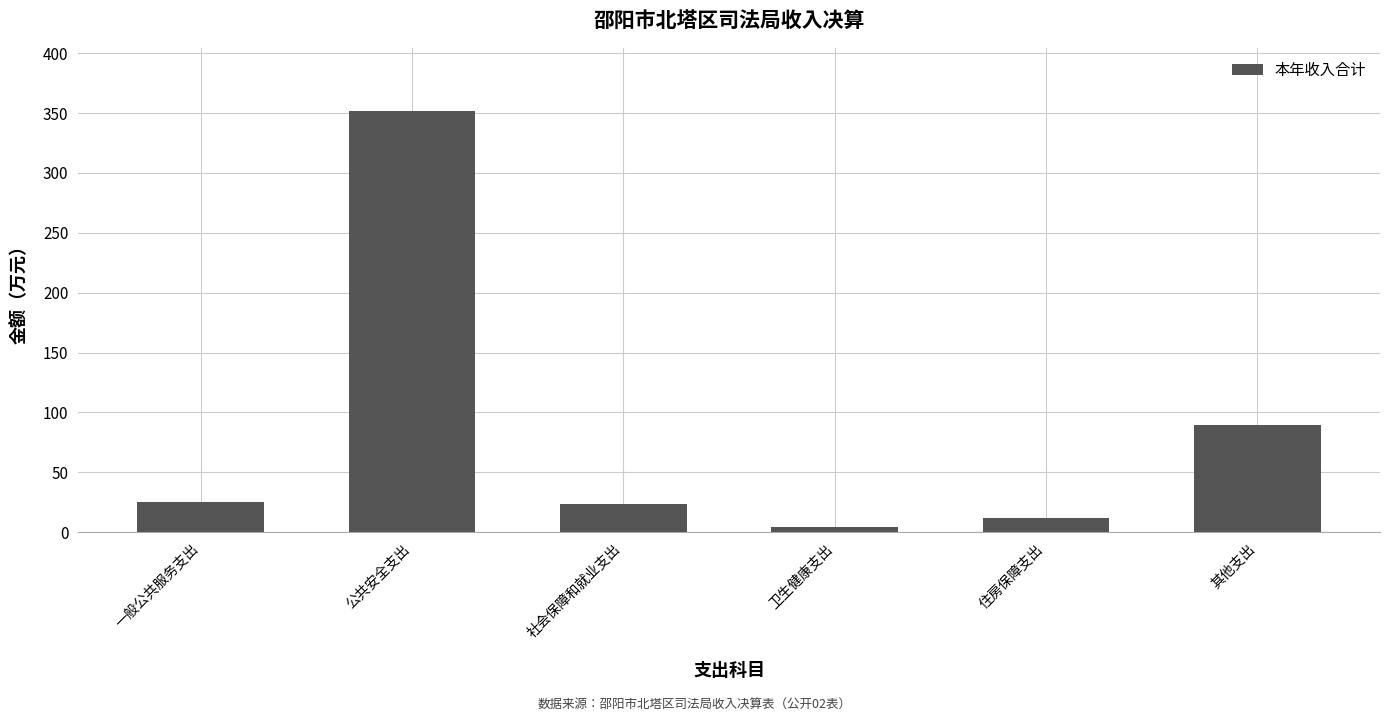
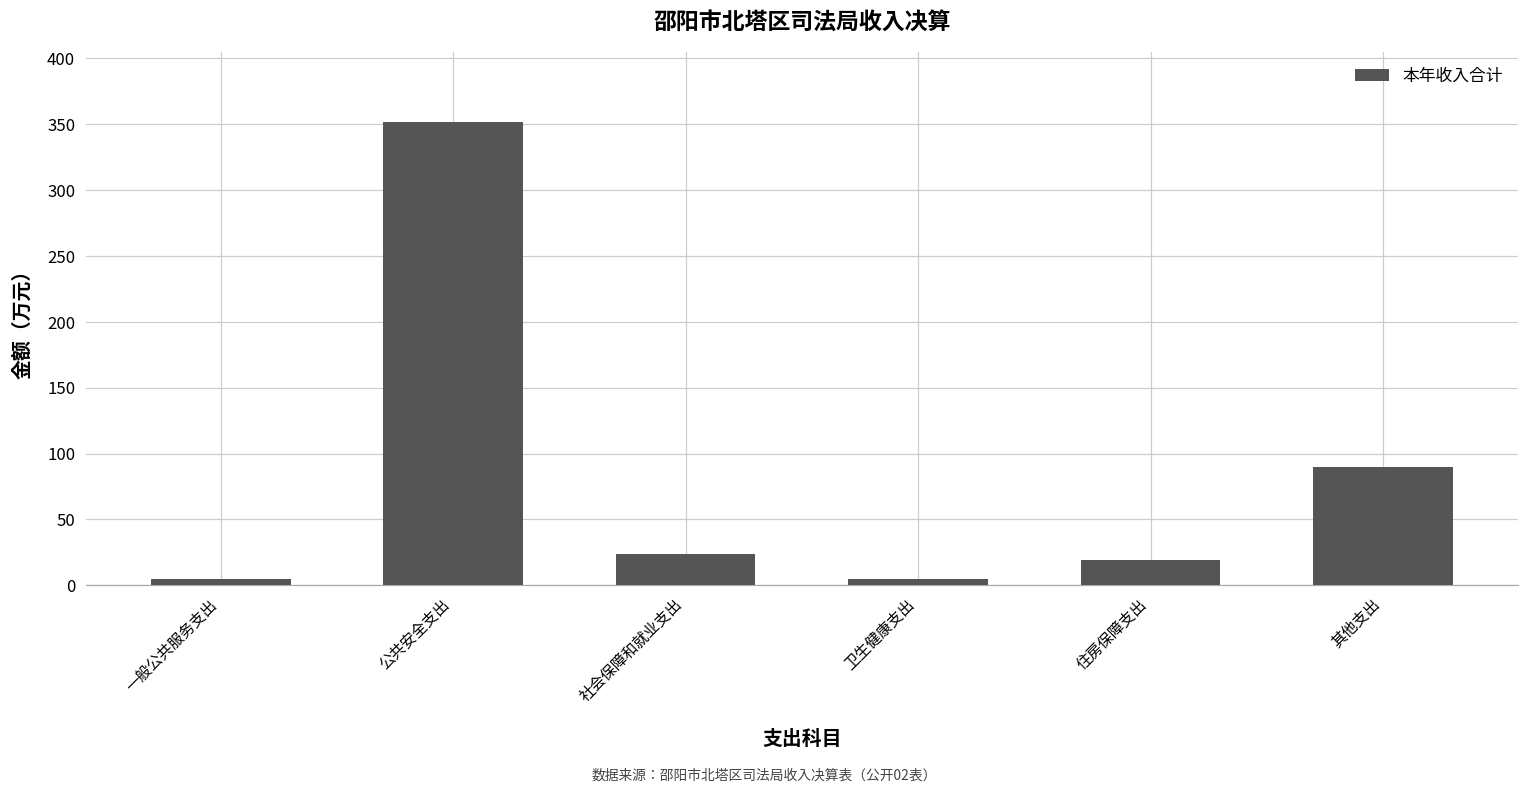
一般公共服务支出: 26 -> 5
住房保障支出: 12 -> 19
